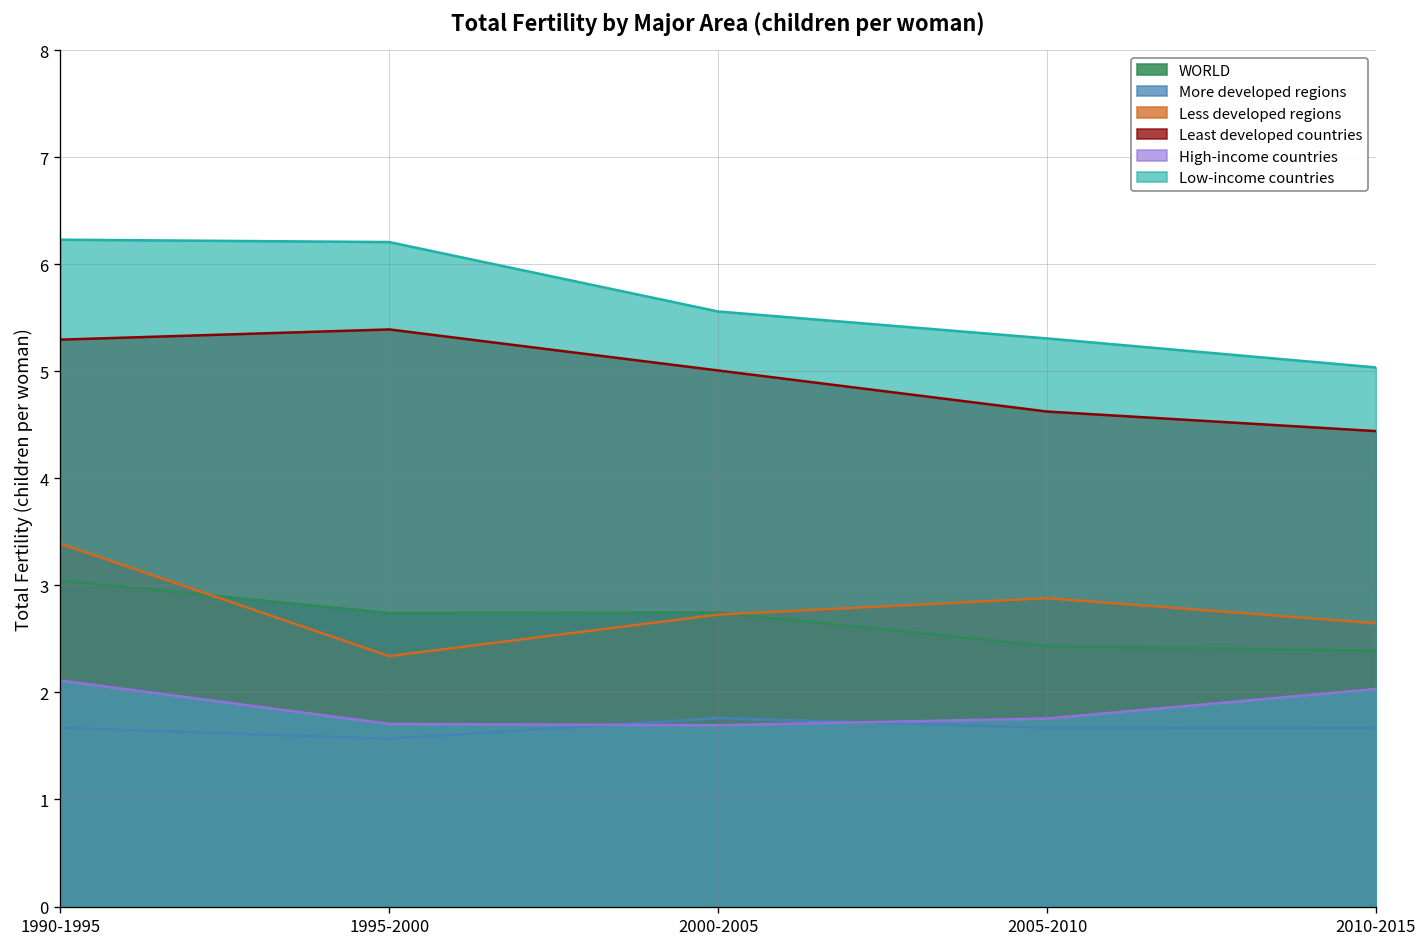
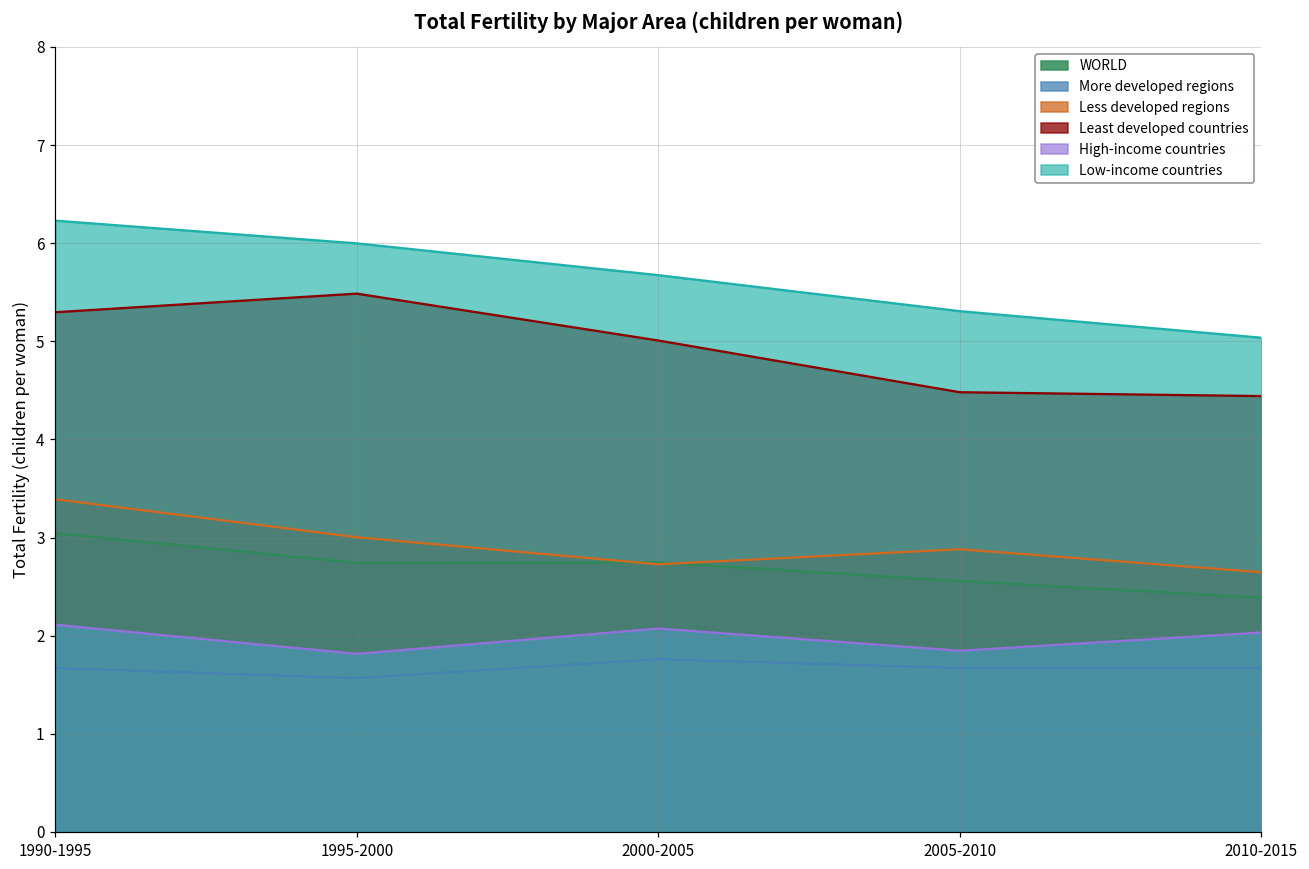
Less developed regions, 1995-2000: 2.3 -> 3.0
Least developed countries, 1995-2000: 5.4 -> 5.5
High-income countries, 1995-2000: 1.7 -> 1.8
Low-income countries, 1995-2000: 6.2 -> 6.0
High-income countries, 2000-2005: 1.7 -> 2.1
Low-income countries, 2000-2005: 5.6 -> 5.7
WORLD, 2005-2010: 2.4 -> 2.6
Least developed countries, 2005-2010: 4.6 -> 4.5
High-income countries, 2005-2010: 1.76 -> 1.85
